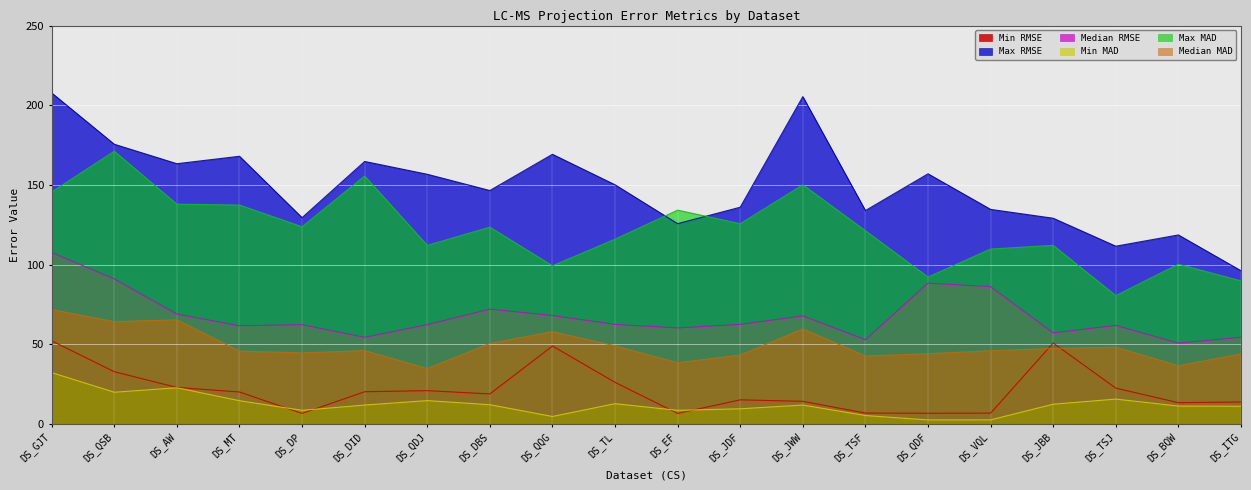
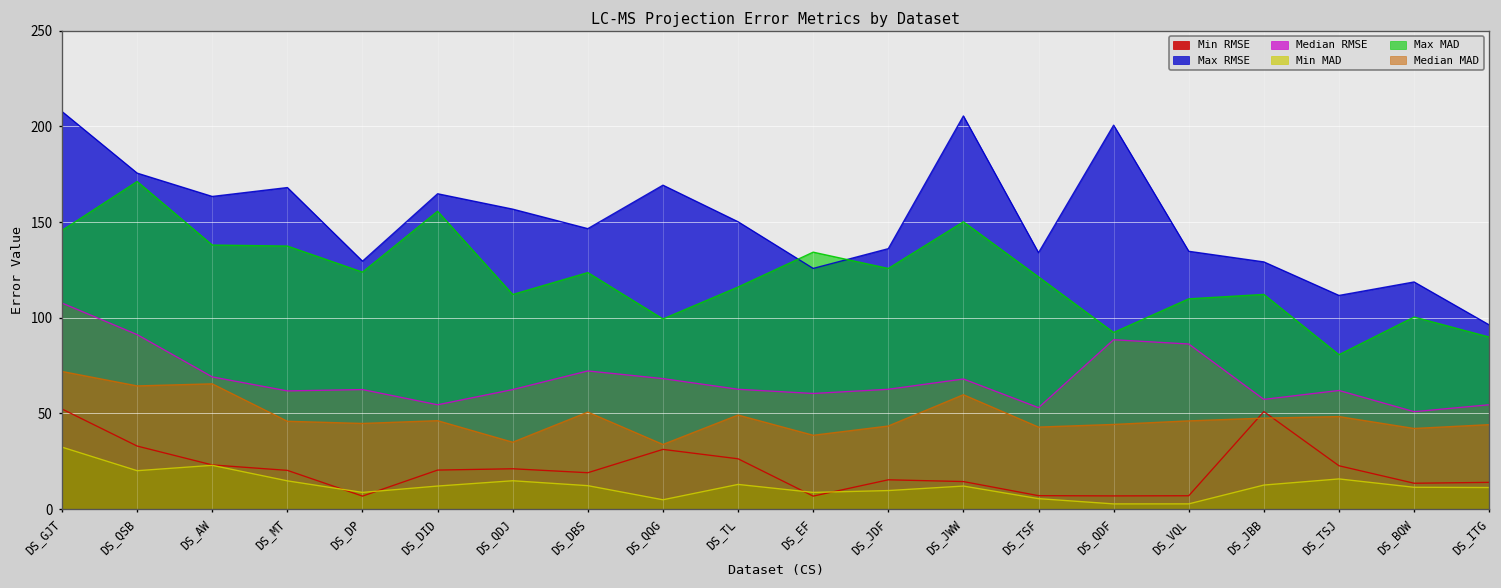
Min RMSE, DS_QQG: 49 -> 31
Median MAD, DS_QQG: 58 -> 34
Max RMSE, DS_QDF: 157 -> 201
Median MAD, DS_BQW: 37 -> 42
